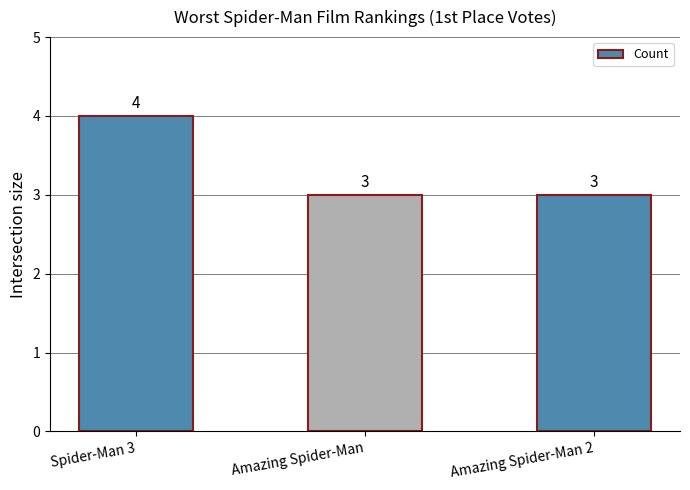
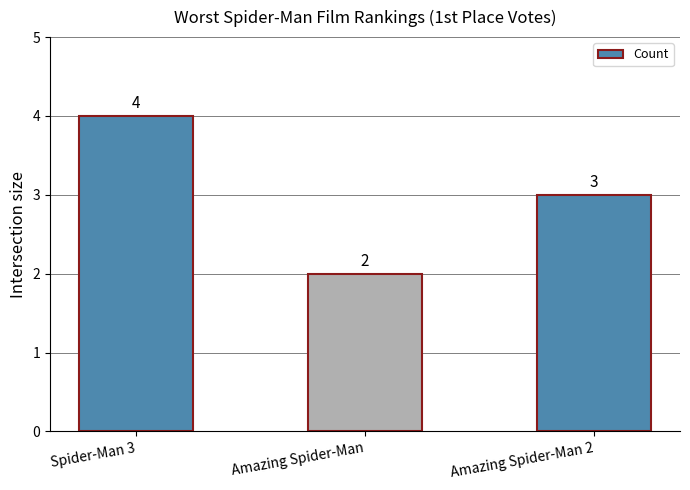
Amazing Spider-Man: 3 -> 2
